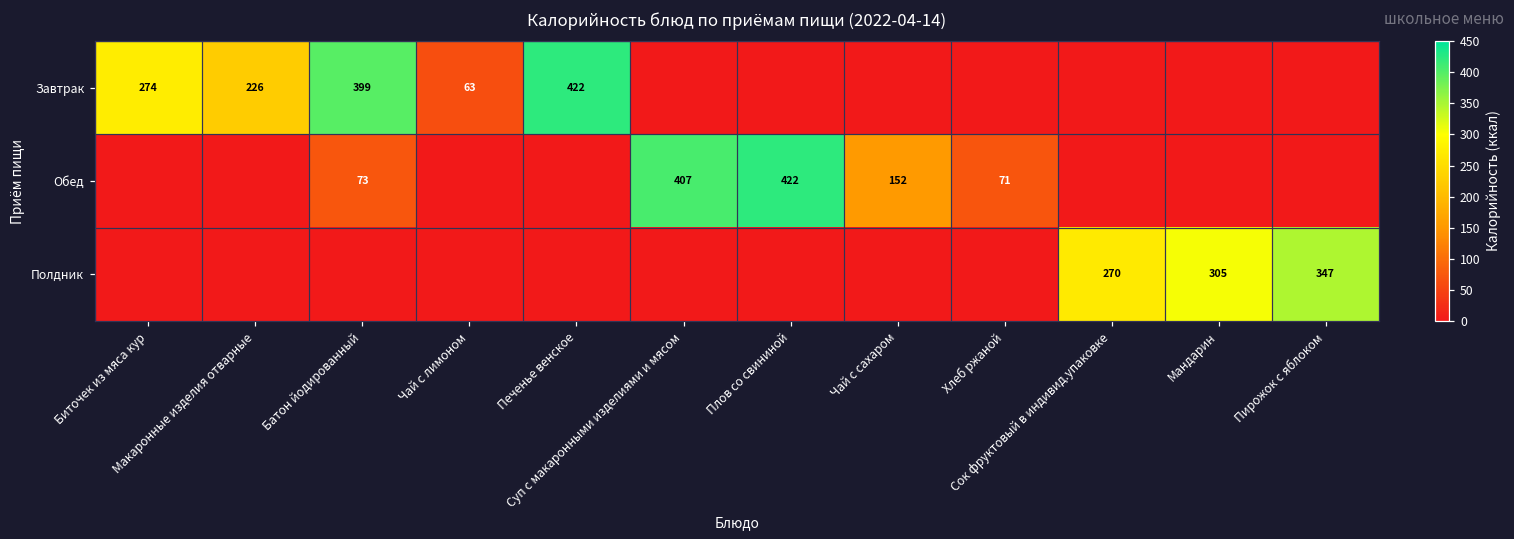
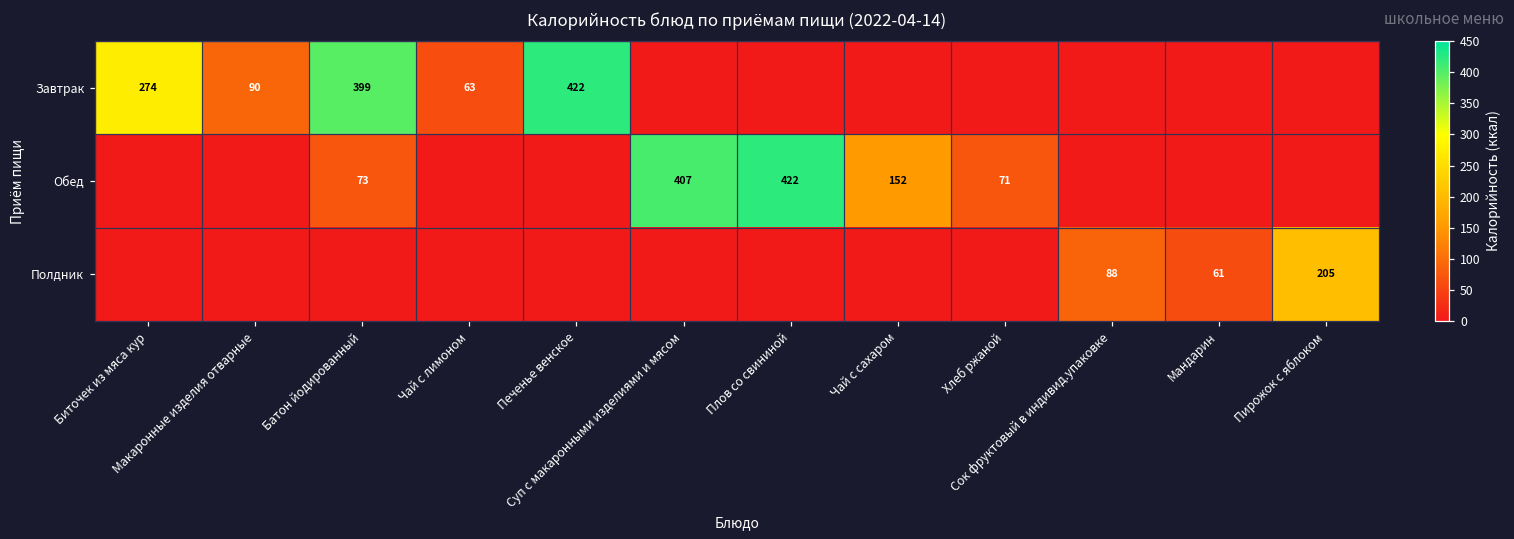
Завтрак, Макаронные изделия отварные: 226 -> 90
Полдник, Сок фруктовый в индивид.упаковке: 270 -> 88
Полдник, Мандарин: 305 -> 61
Полдник, Пирожок с яблоком: 347 -> 205
